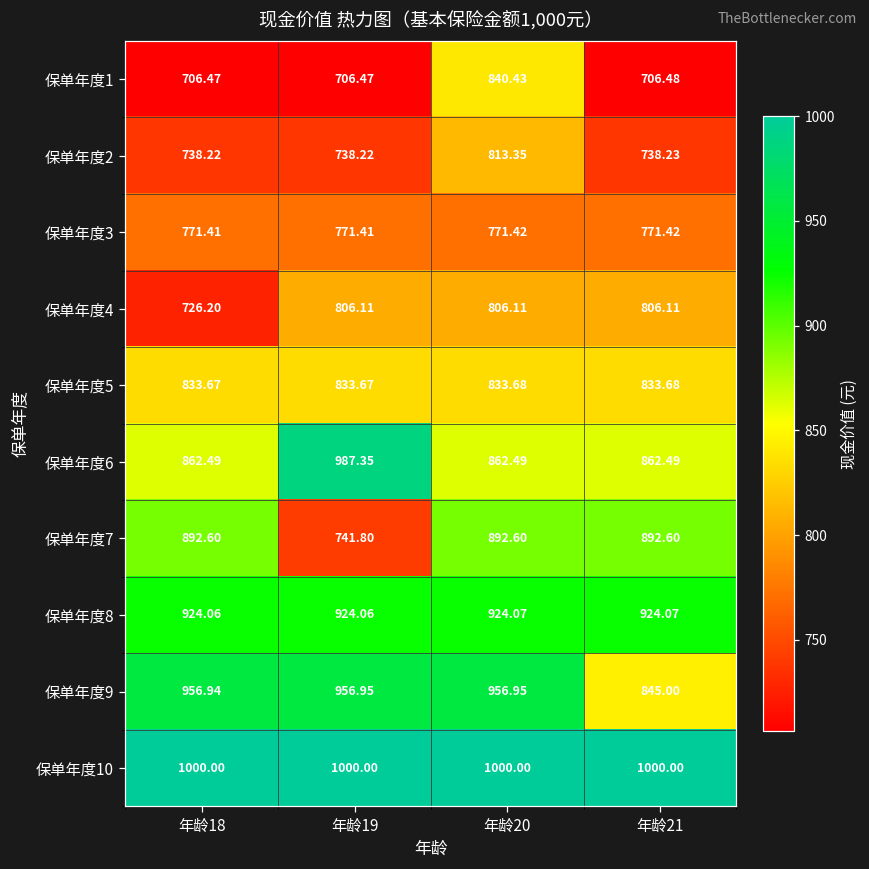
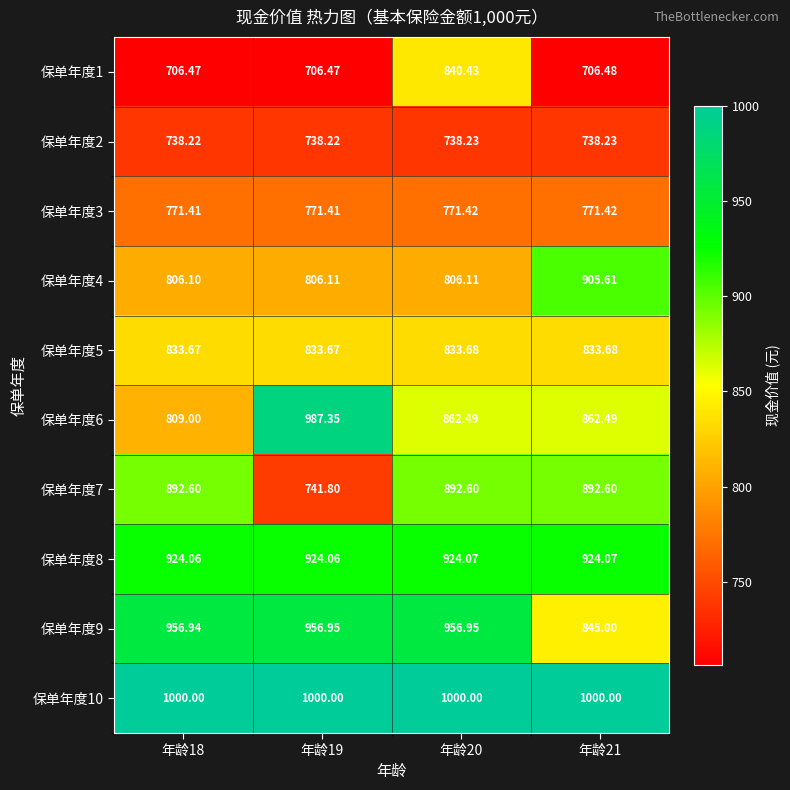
保单年度2, 年龄20: 813.35 -> 738.23
保单年度4, 年龄18: 726.20 -> 806.10
保单年度4, 年龄21: 806.11 -> 905.61
保单年度6, 年龄18: 862.49 -> 809.00
